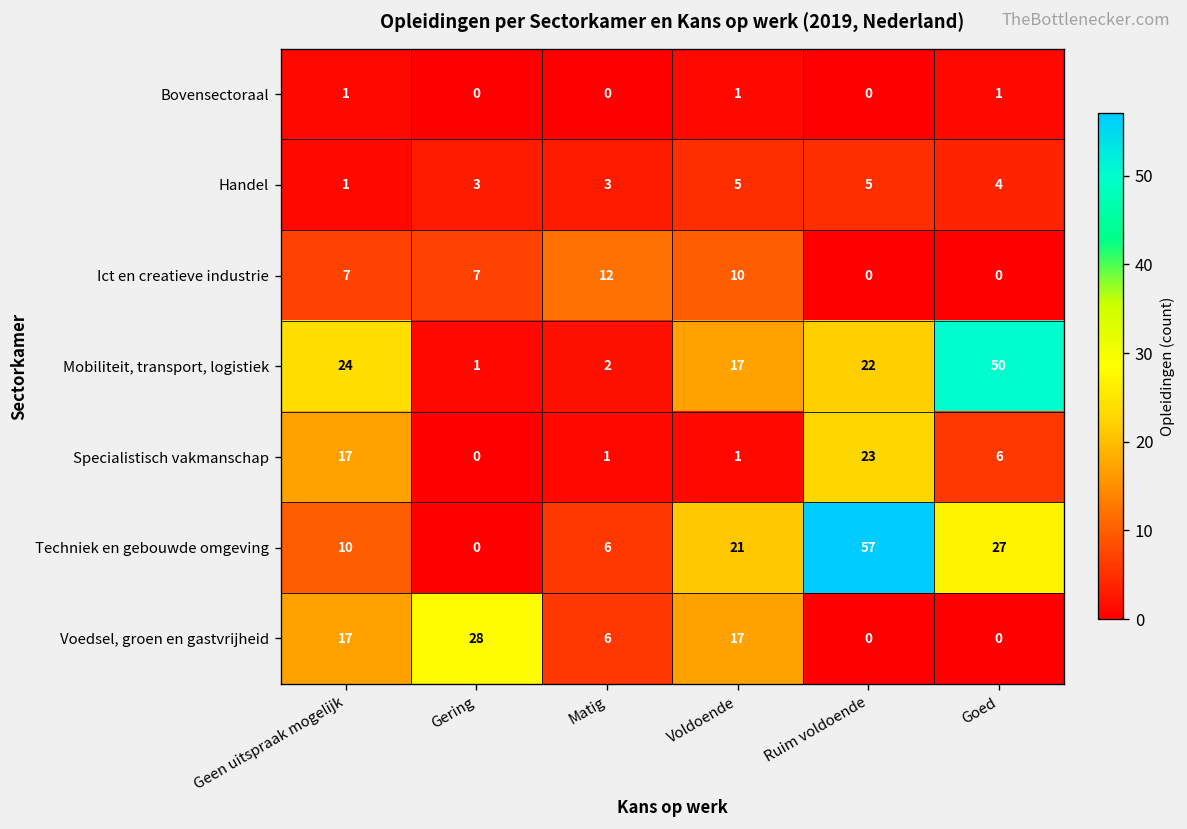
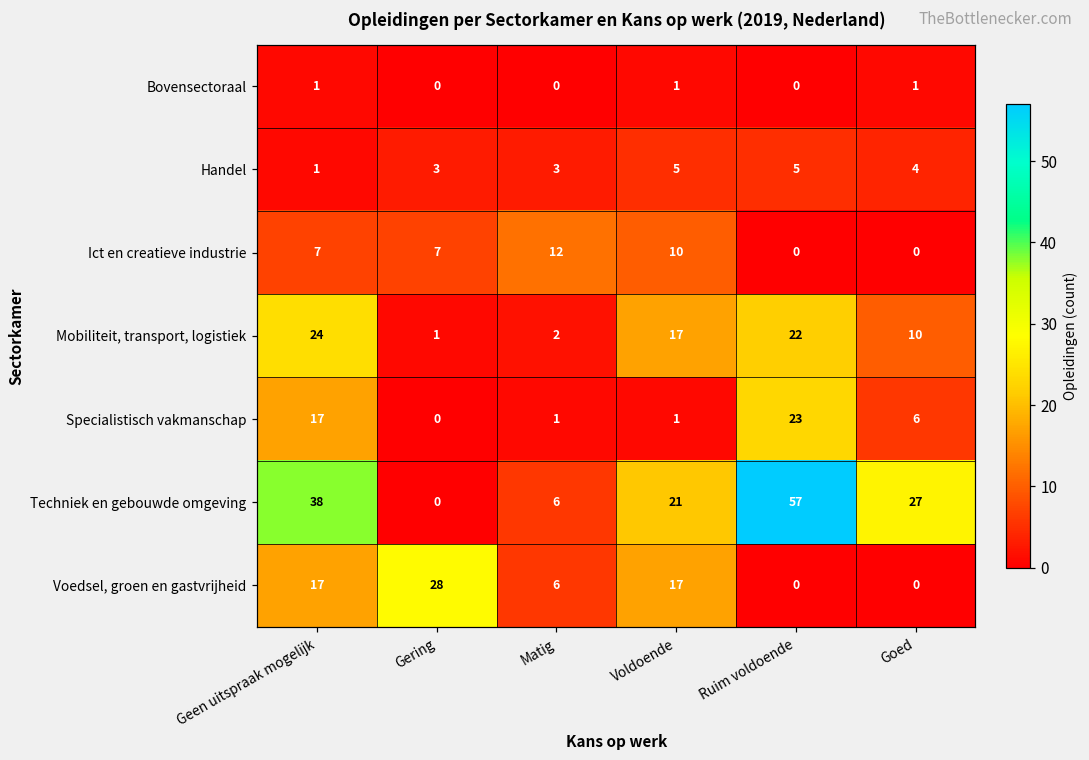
Mobiliteit, transport, logistiek, Goed: 50 -> 10
Techniek en gebouwde omgeving, Geen uitspraak mogelijk: 10 -> 38
